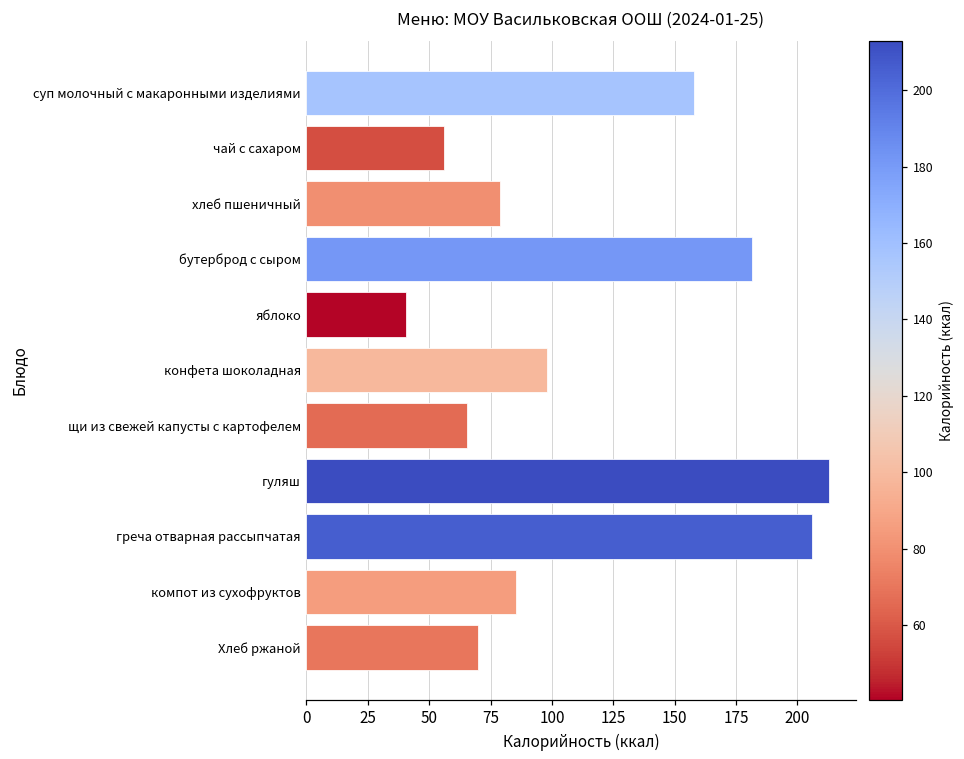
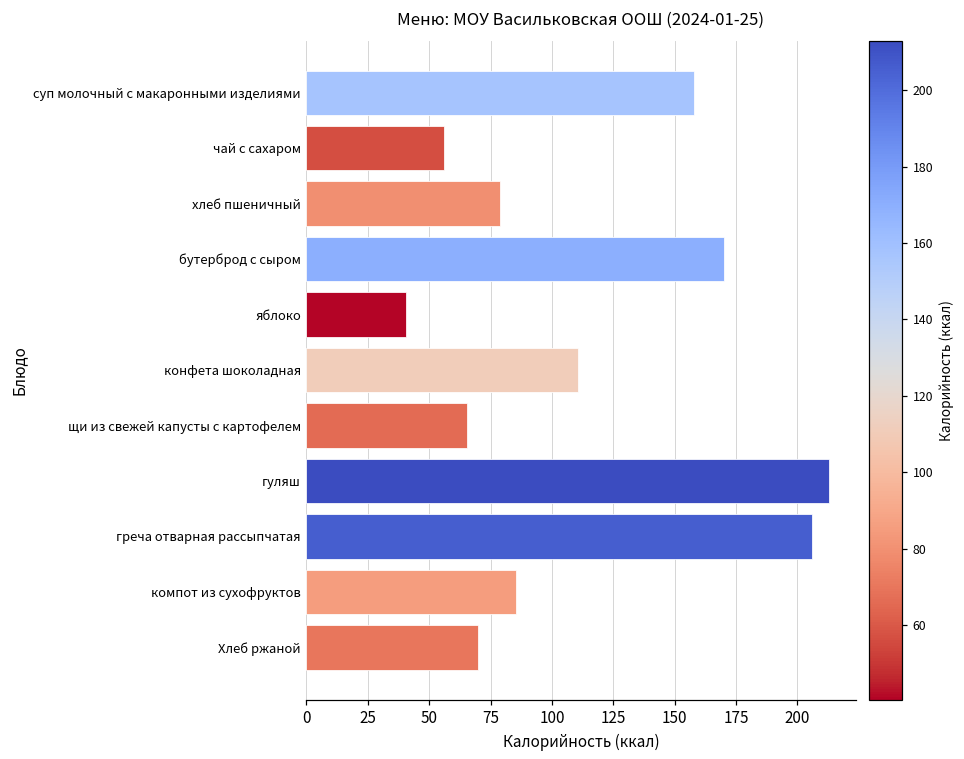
бутерброд с сыром: 182 -> 170
конфета шоколадная: 98 -> 111
